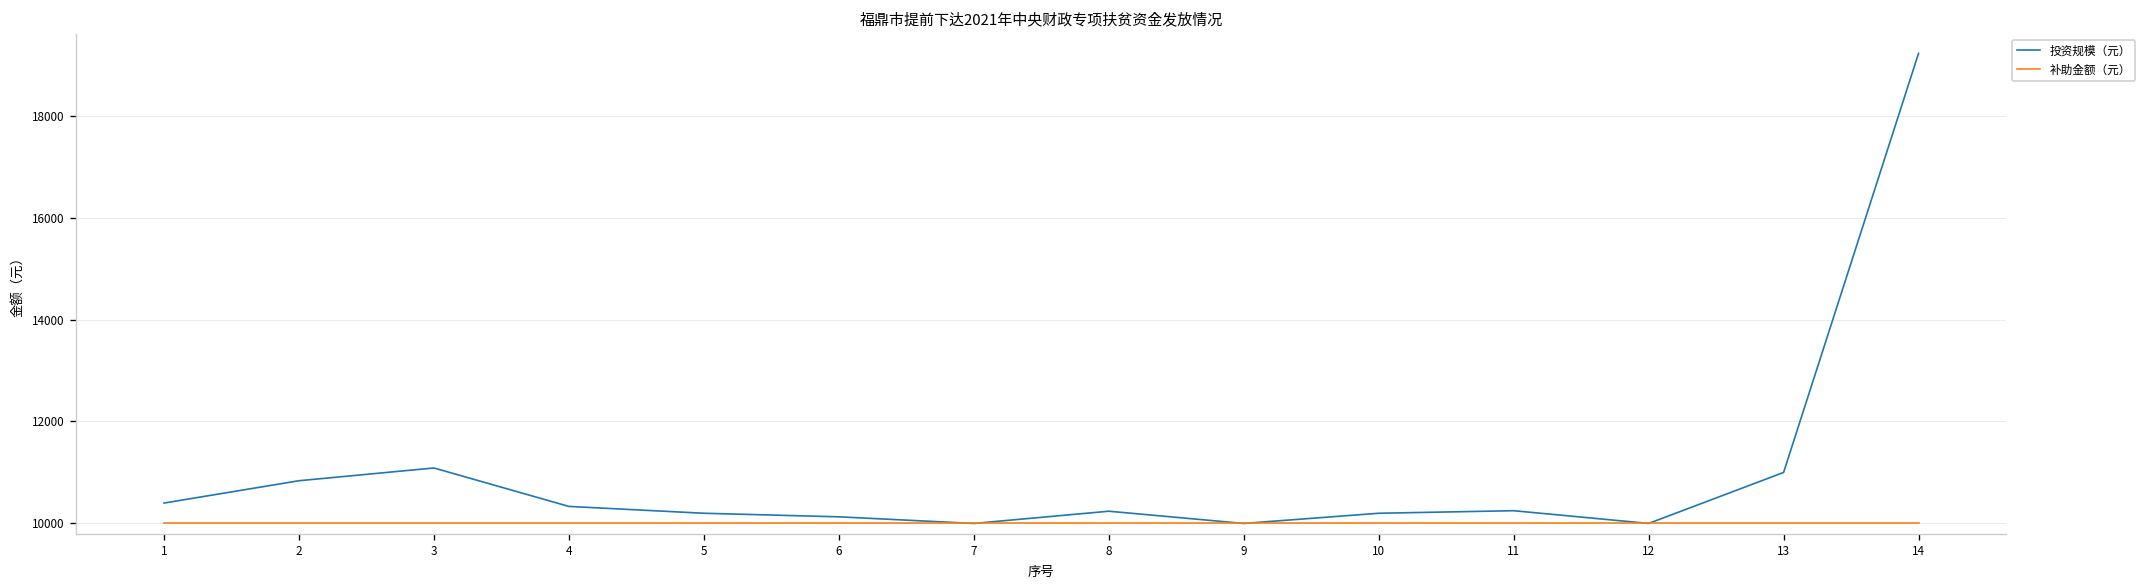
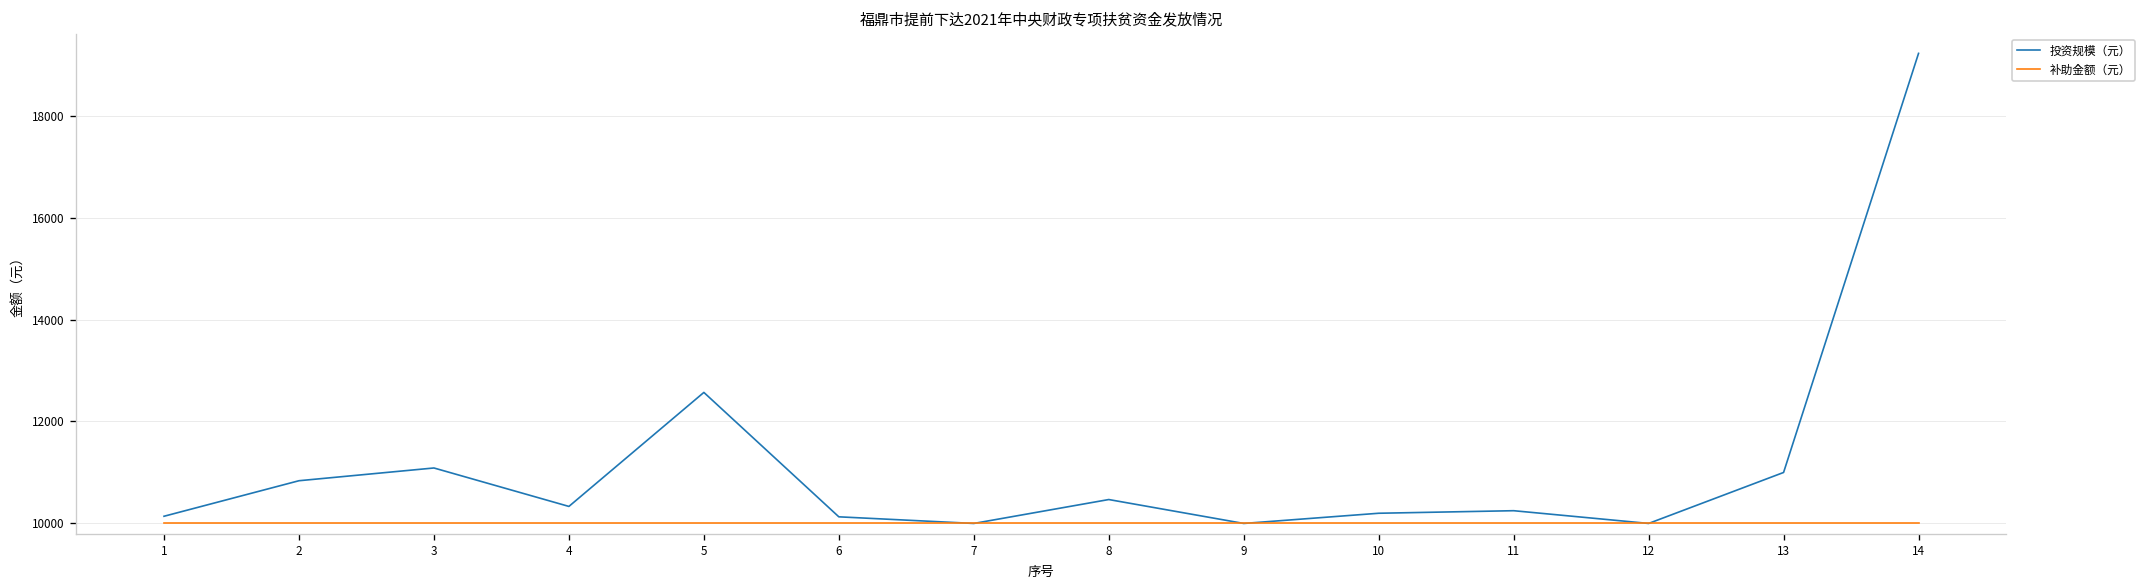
投资规模（元）, 1: 10400 -> 10100
投资规模（元）, 5: 10200 -> 12600
投资规模（元）, 8: 10200 -> 10500
